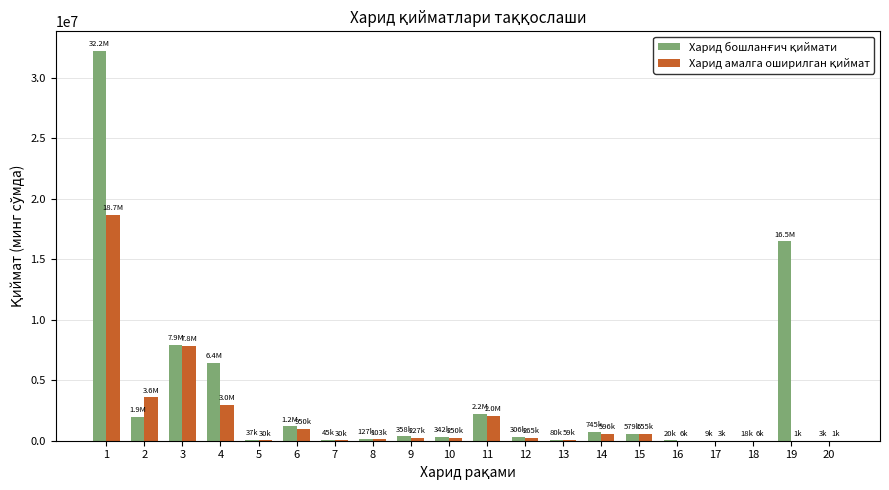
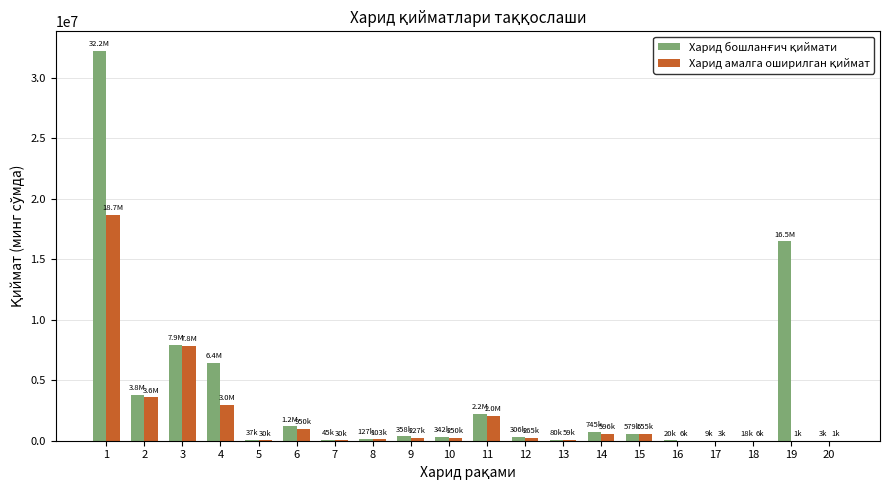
Харид бошланғич қиймати, 2: 1.9M -> 3.8M
